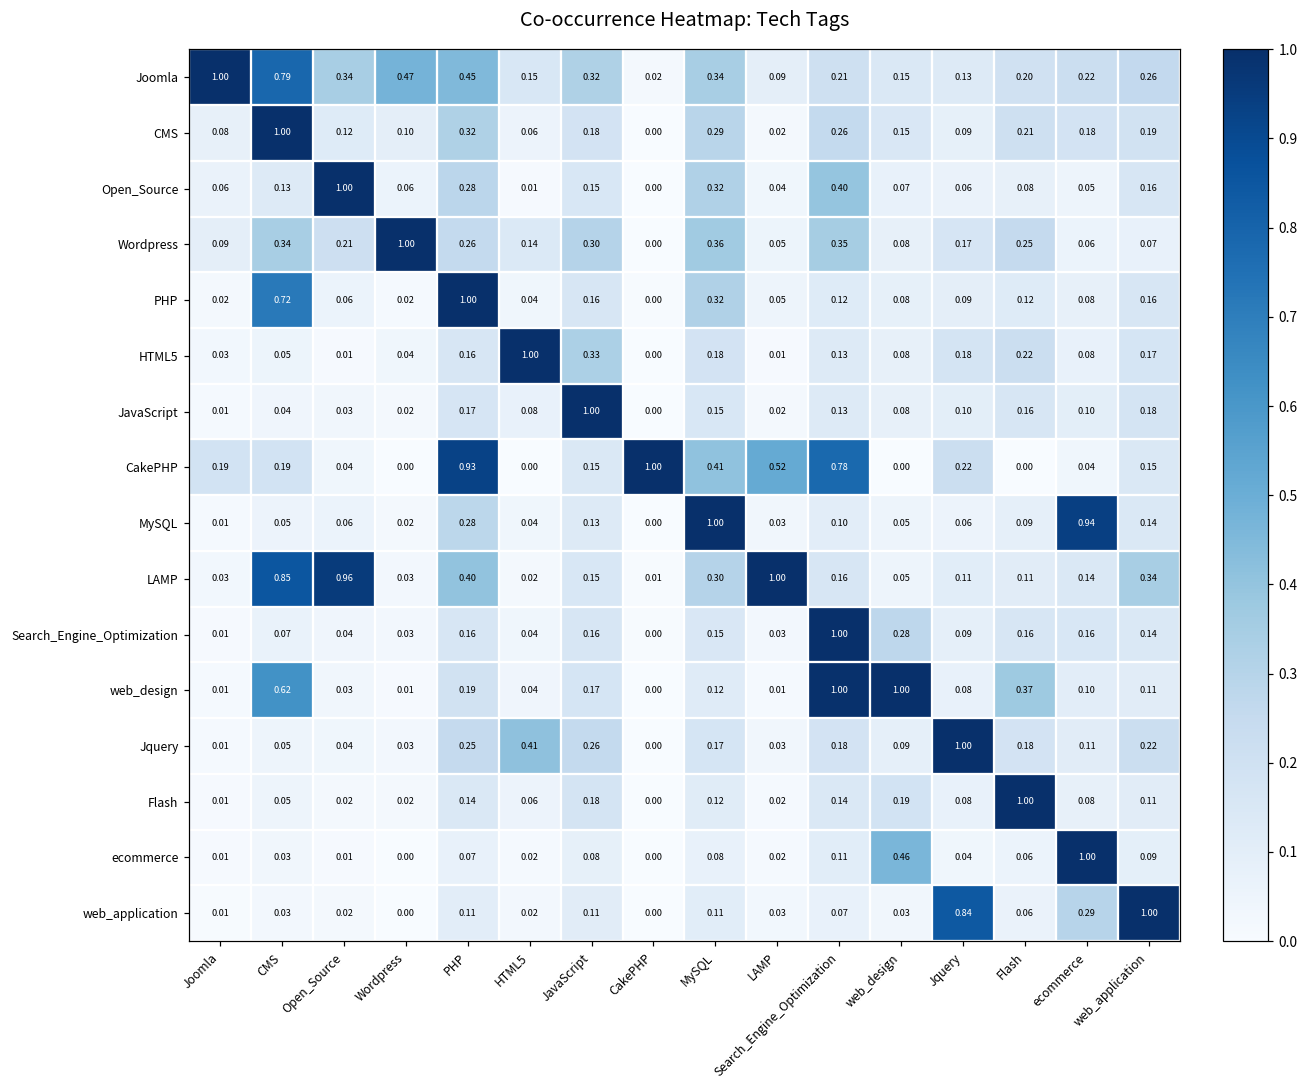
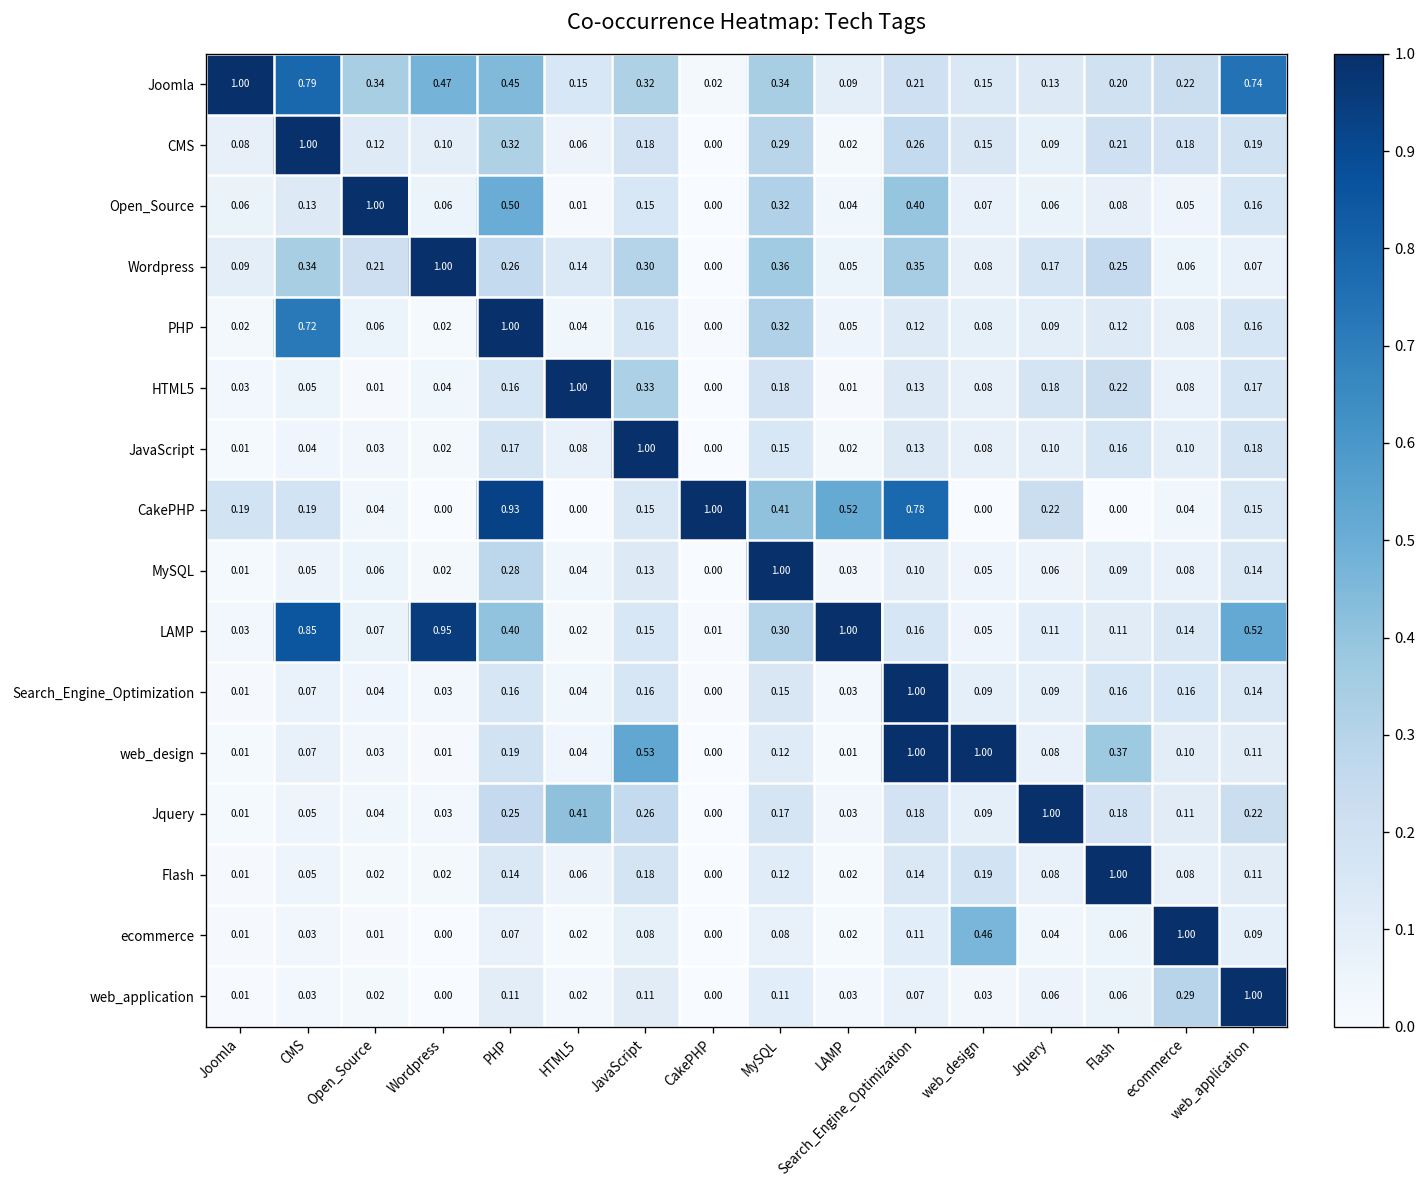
Joomla, web_application: 0.26 -> 0.74
Open_Source, PHP: 0.28 -> 0.50
MySQL, ecommerce: 0.94 -> 0.08
LAMP, Open_Source: 0.96 -> 0.07
LAMP, Wordpress: 0.03 -> 0.95
LAMP, web_application: 0.34 -> 0.52
Search_Engine_Optimization, web_design: 0.28 -> 0.09
web_design, CMS: 0.62 -> 0.07
web_design, JavaScript: 0.17 -> 0.53
web_application, Jquery: 0.84 -> 0.06
